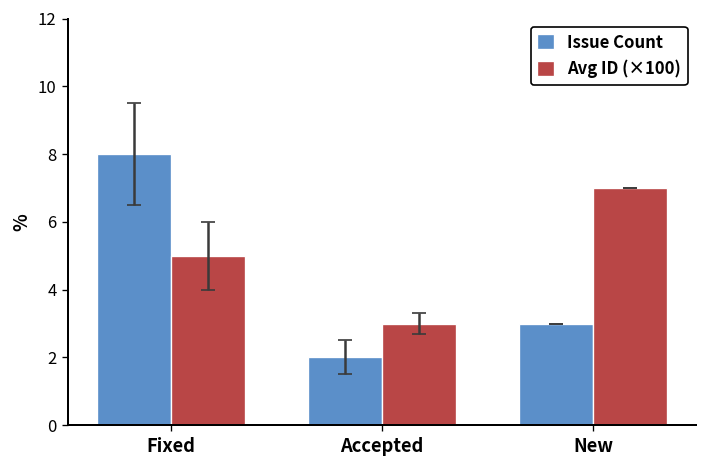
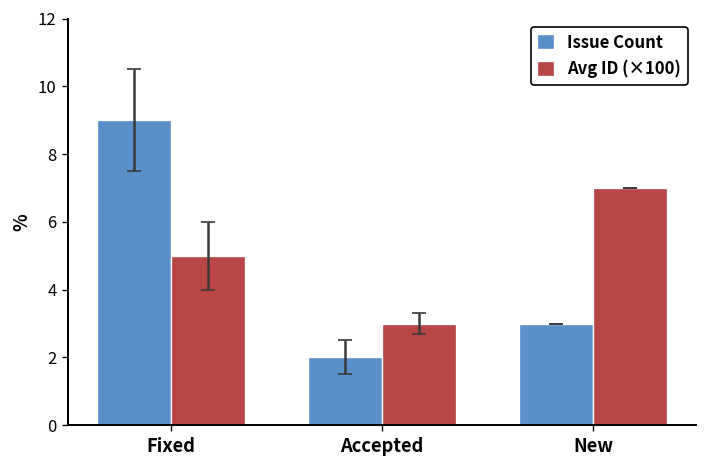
Issue Count, Fixed: 8 -> 9
